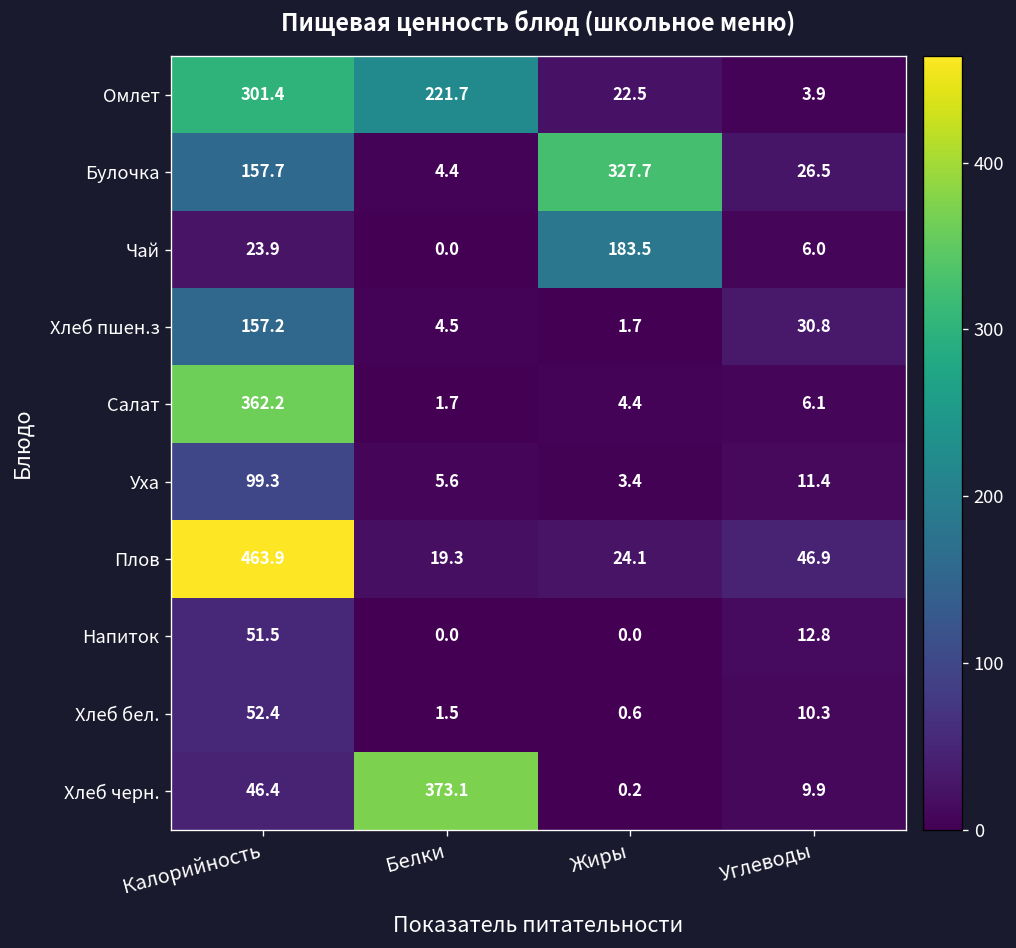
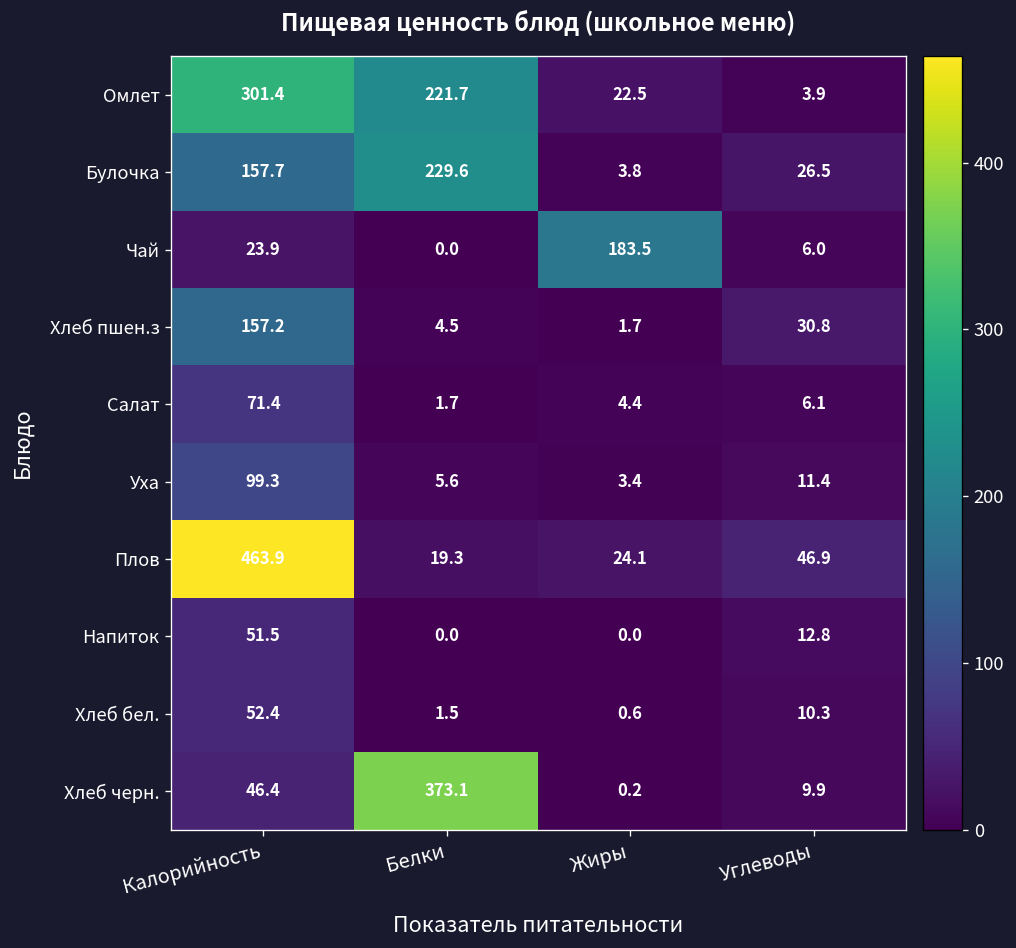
Булочка, Белки: 4.4 -> 229.6
Булочка, Жиры: 327.7 -> 3.8
Салат, Калорийность: 362.2 -> 71.4
